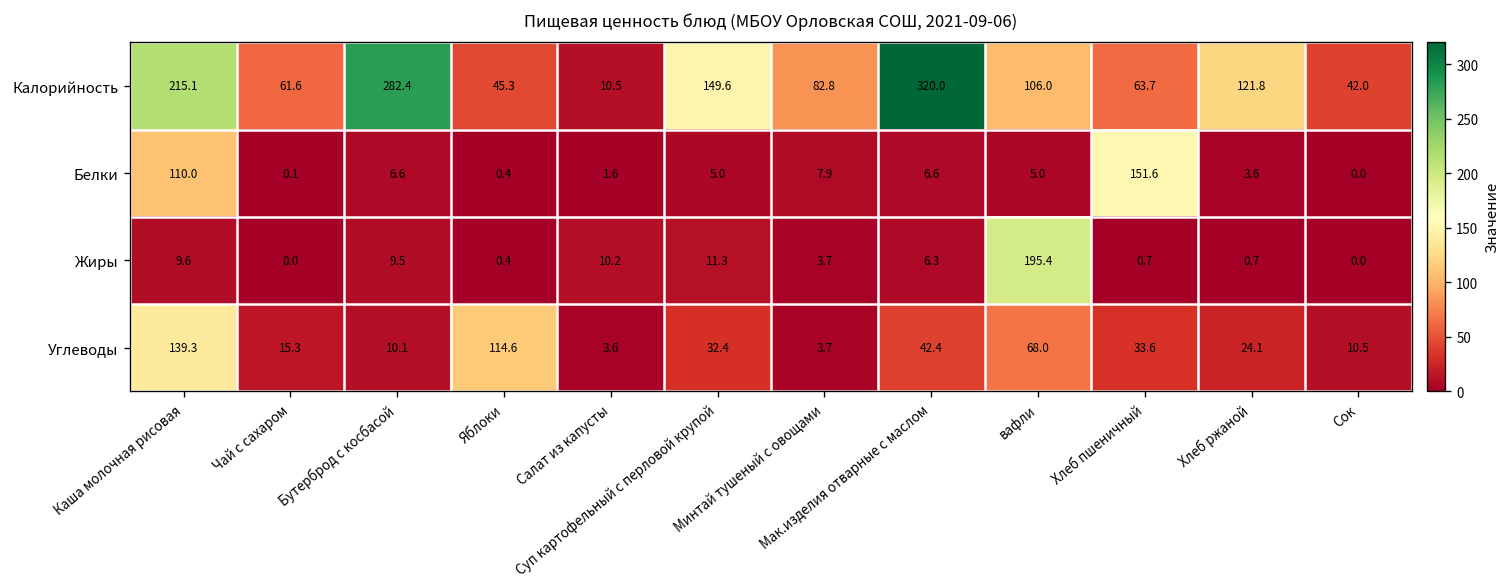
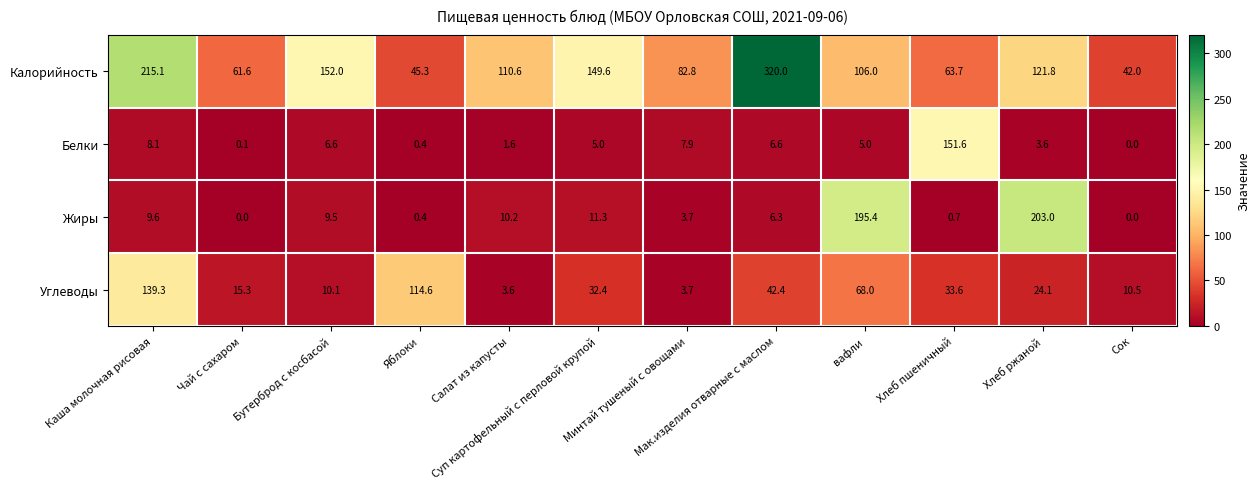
Калорийность, Бутерброд с косбасой: 282.4 -> 152.0
Калорийность, Салат из капусты: 10.5 -> 110.6
Белки, Каша молочная рисовая: 110.0 -> 8.1
Жиры, Хлеб ржаной: 0.7 -> 203.0
